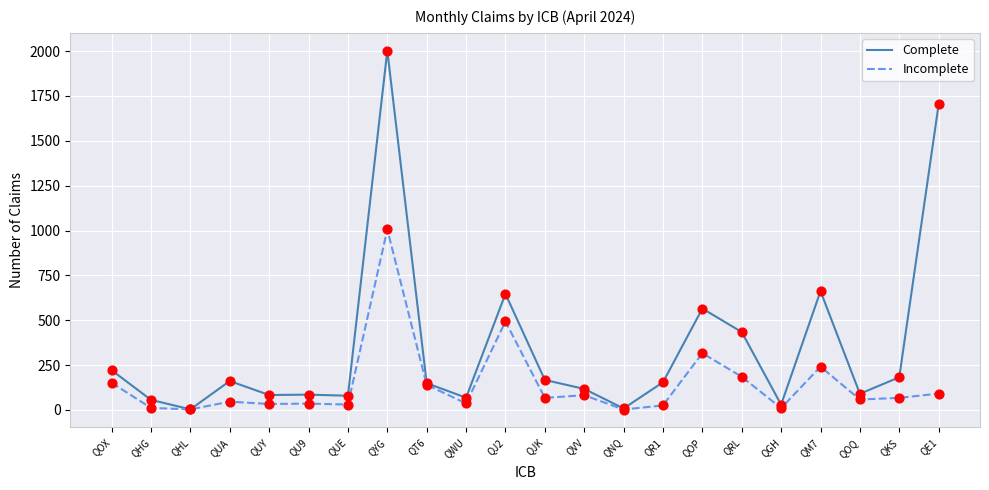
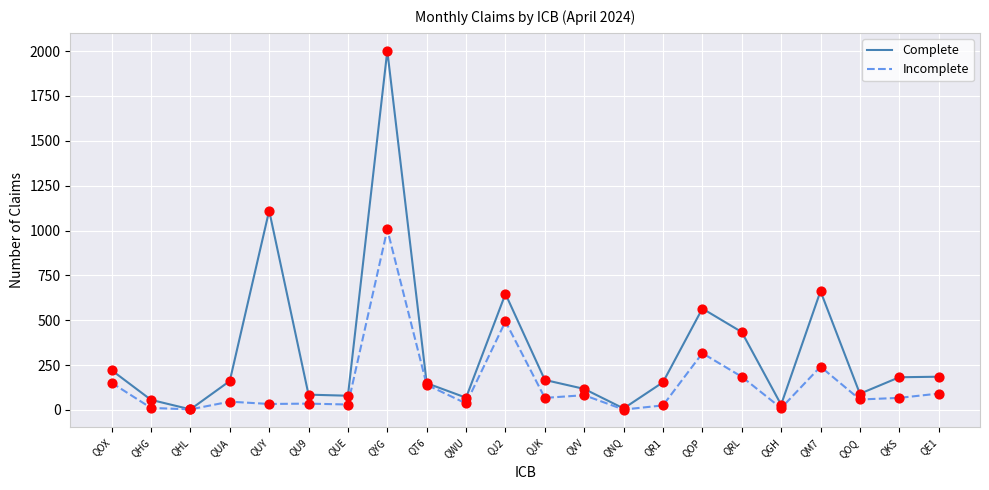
Complete, QUY: 80 -> 1110
Complete, QE1: 1700 -> 190
